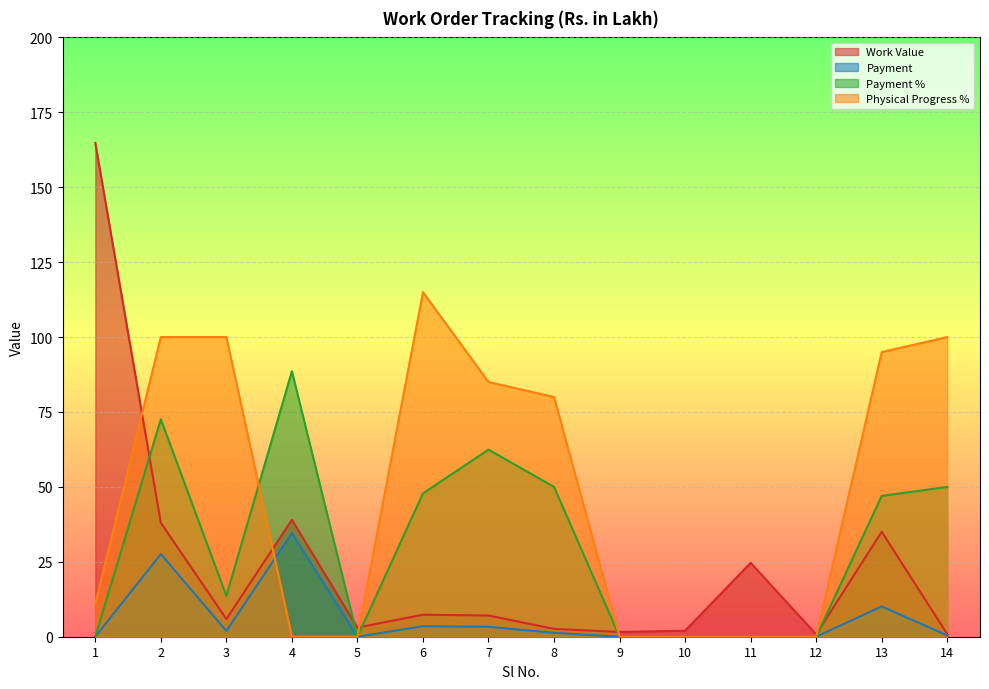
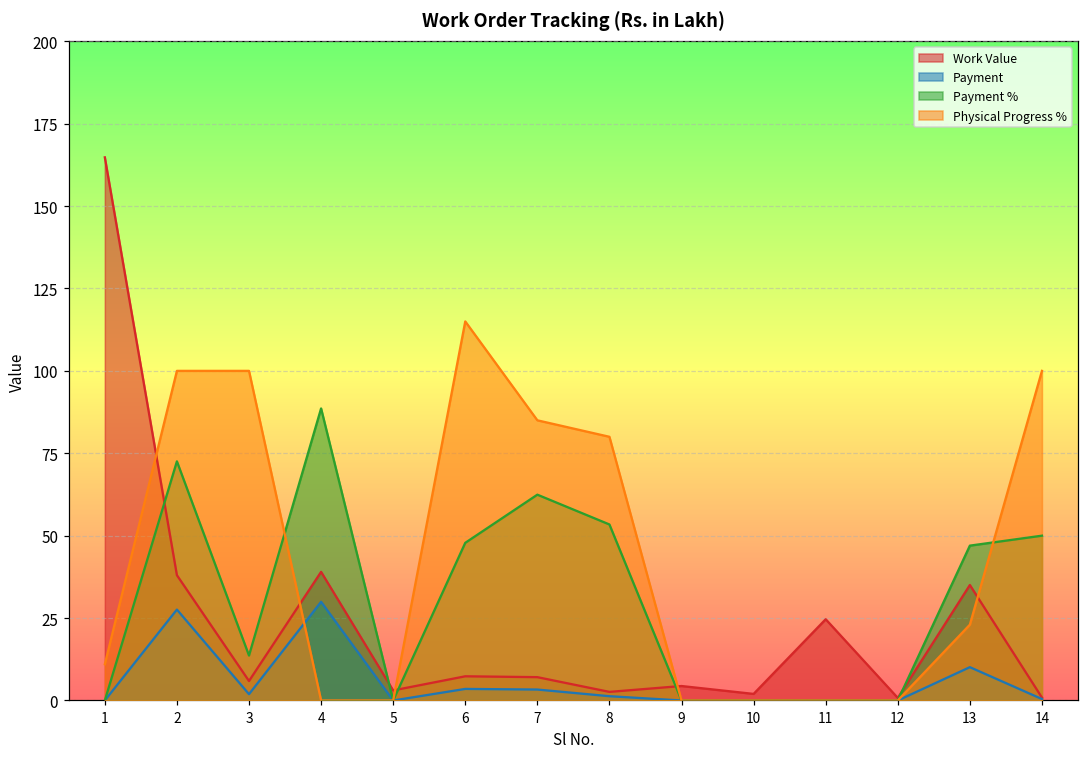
Payment, 4: 35 -> 30
Payment %, 8: 50 -> 53
Work Value, 9: 2 -> 4
Physical Progress %, 13: 95 -> 23
